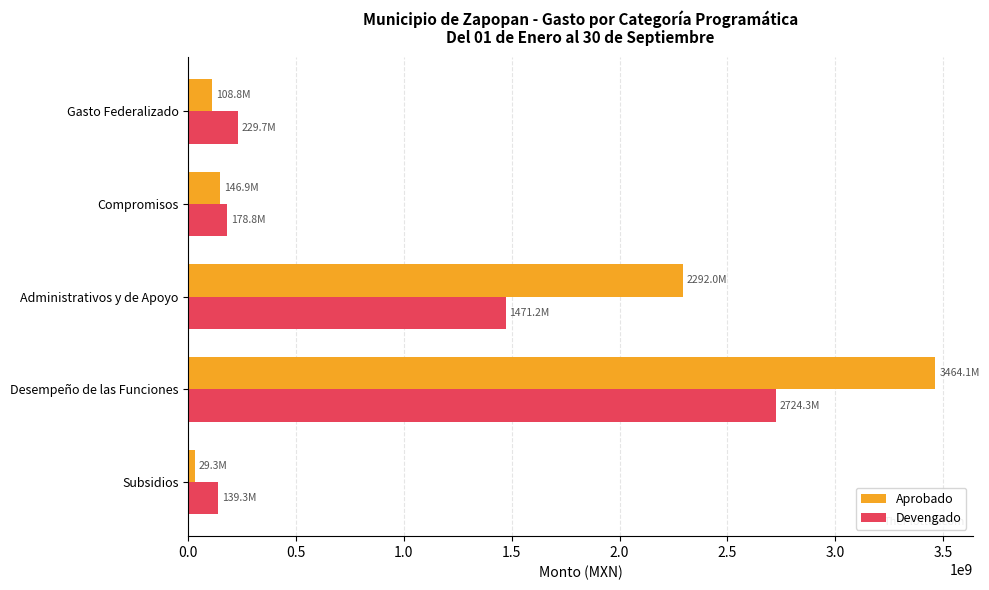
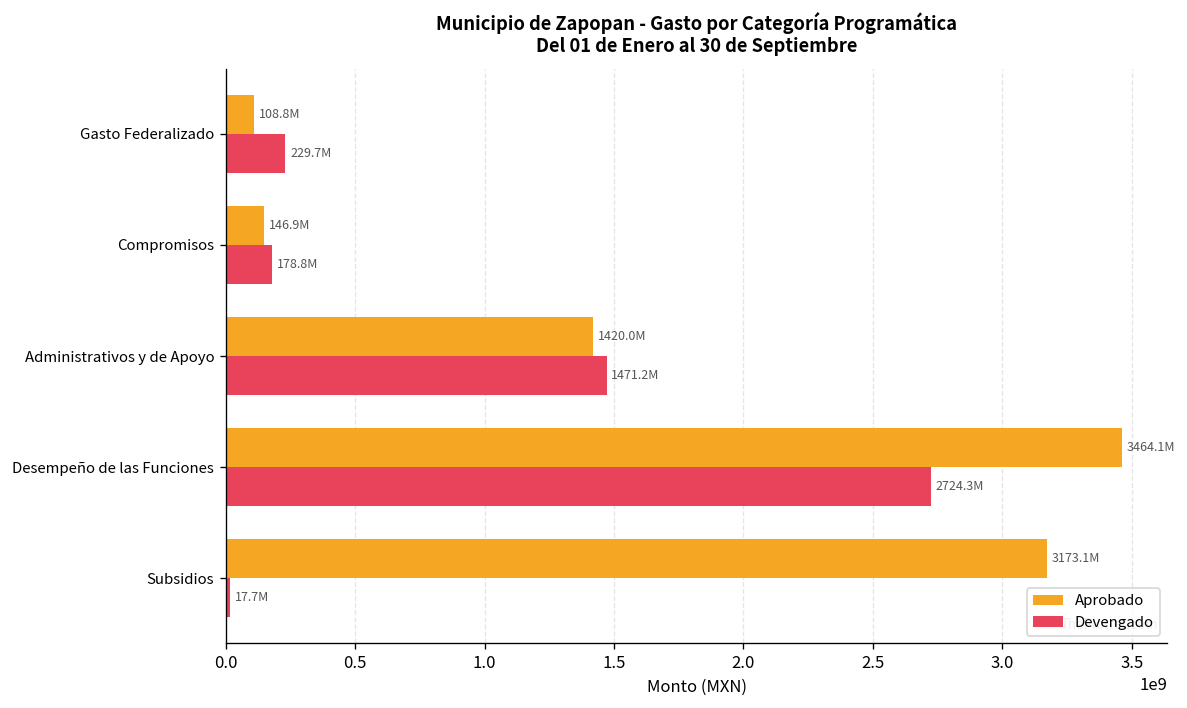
Aprobado, Administrativos y de Apoyo: 2292.0M -> 1420.0M
Aprobado, Subsidios: 29.3M -> 3173.1M
Devengado, Subsidios: 139.3M -> 17.7M
